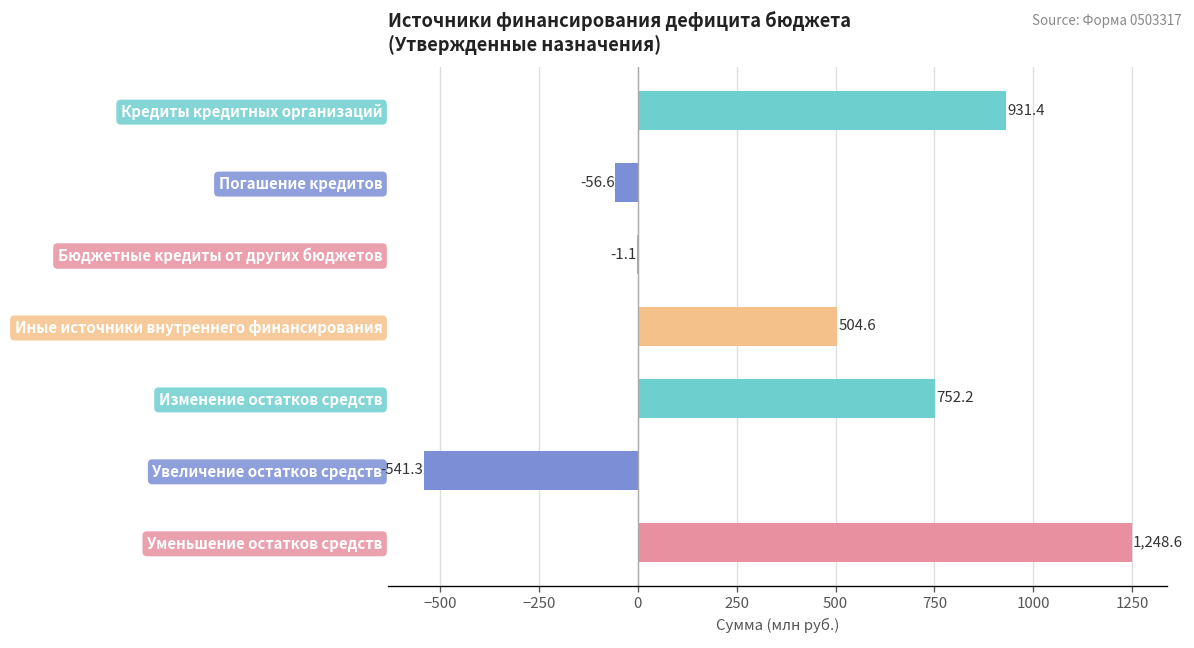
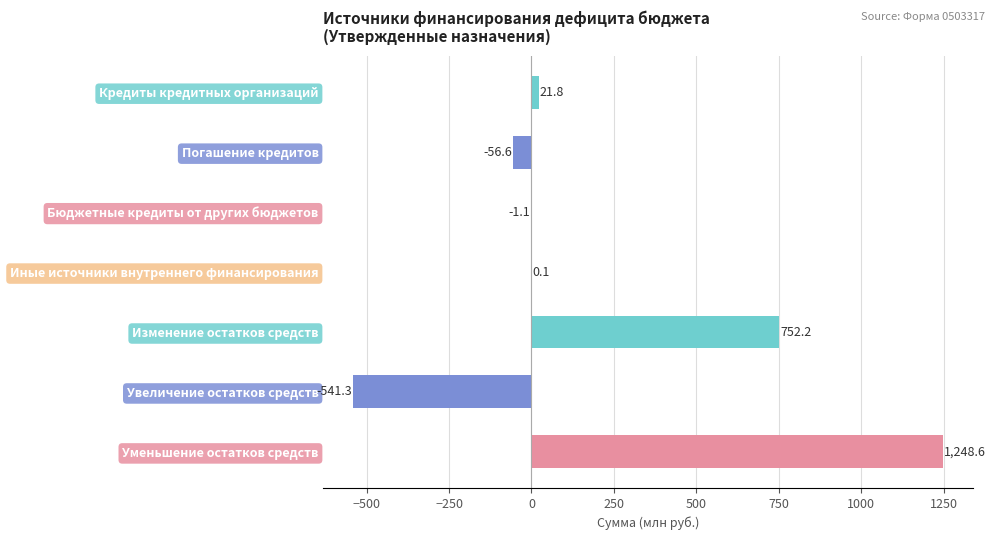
Кредиты кредитных организаций: 931.4 -> 21.8
Иные источники внутреннего финансирования: 504.6 -> 0.1
